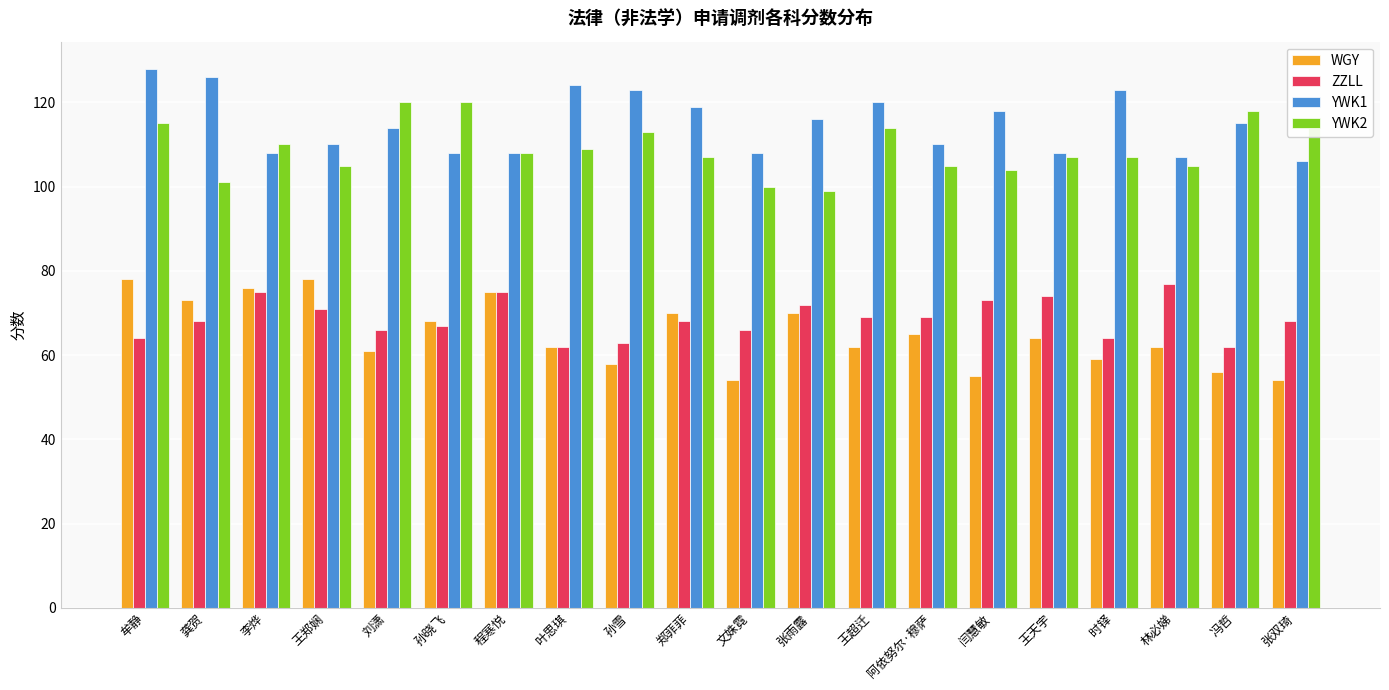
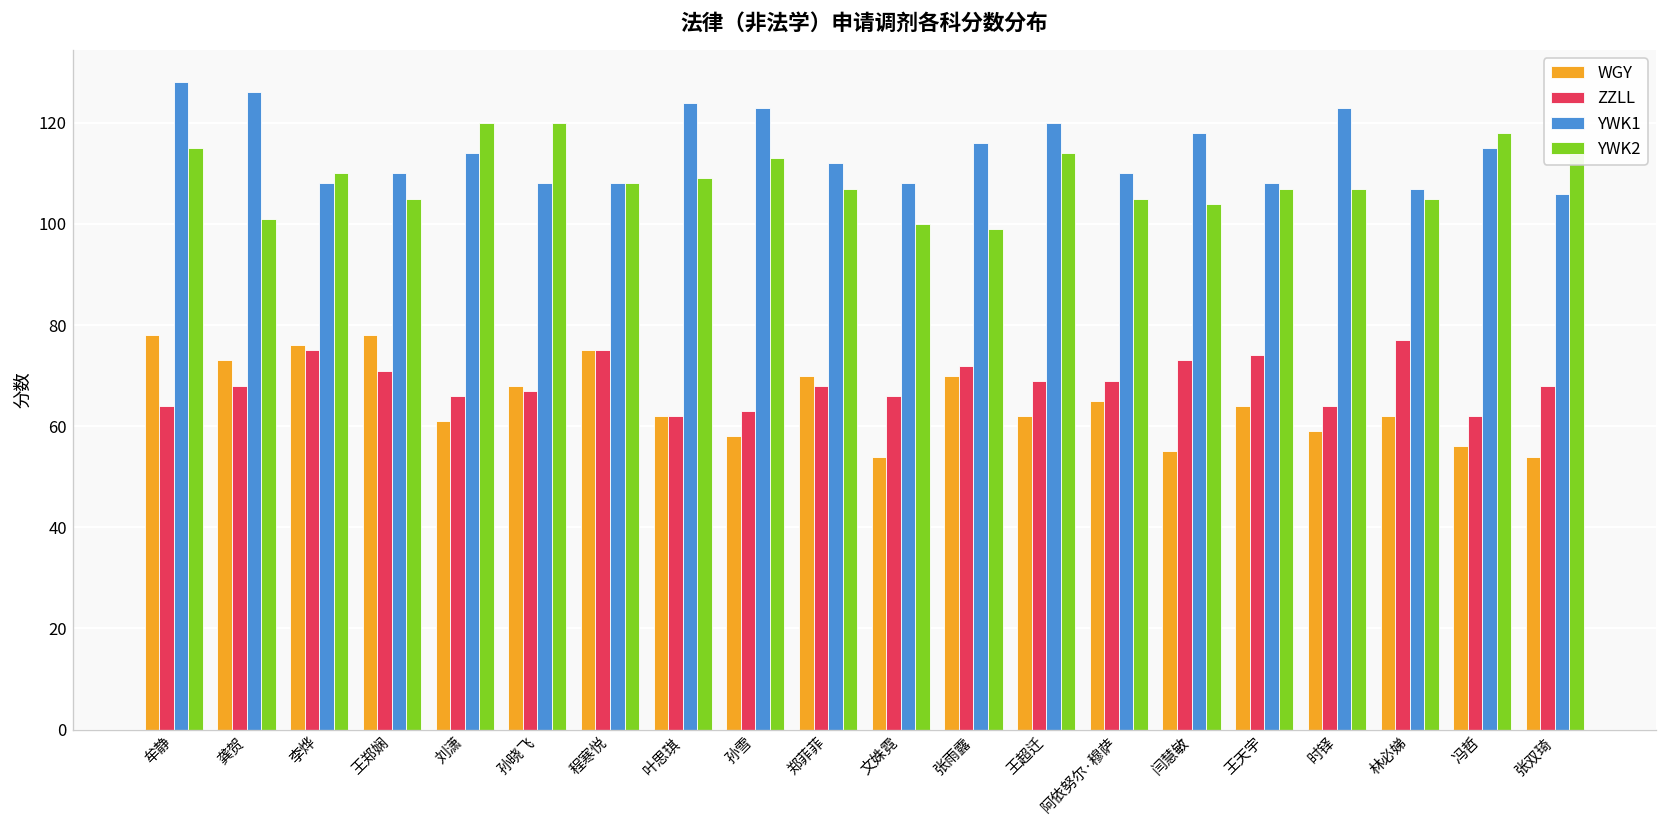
YWK1, 郑菲菲: 119 -> 112
